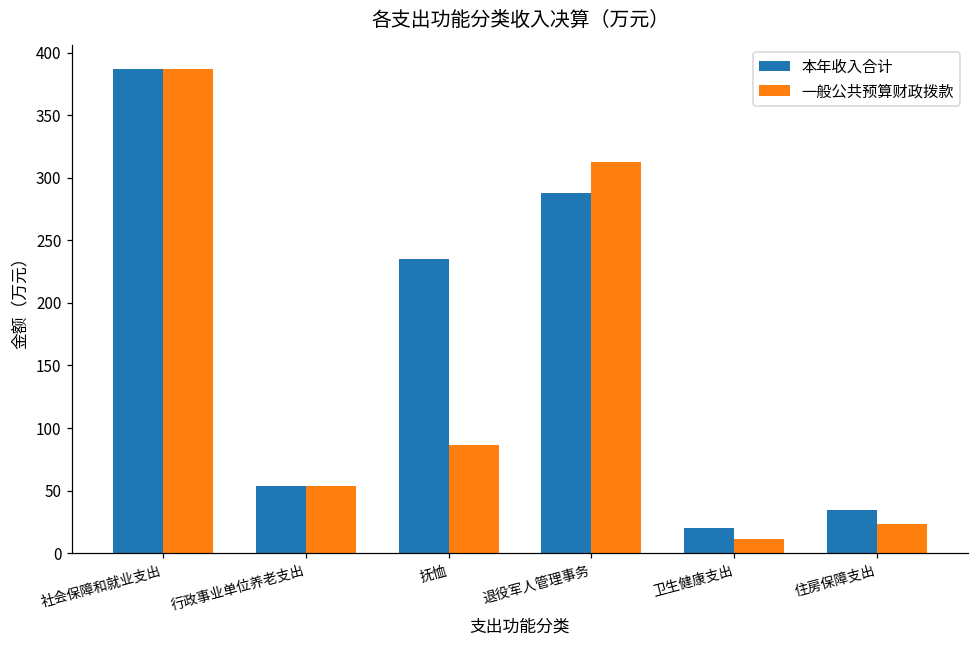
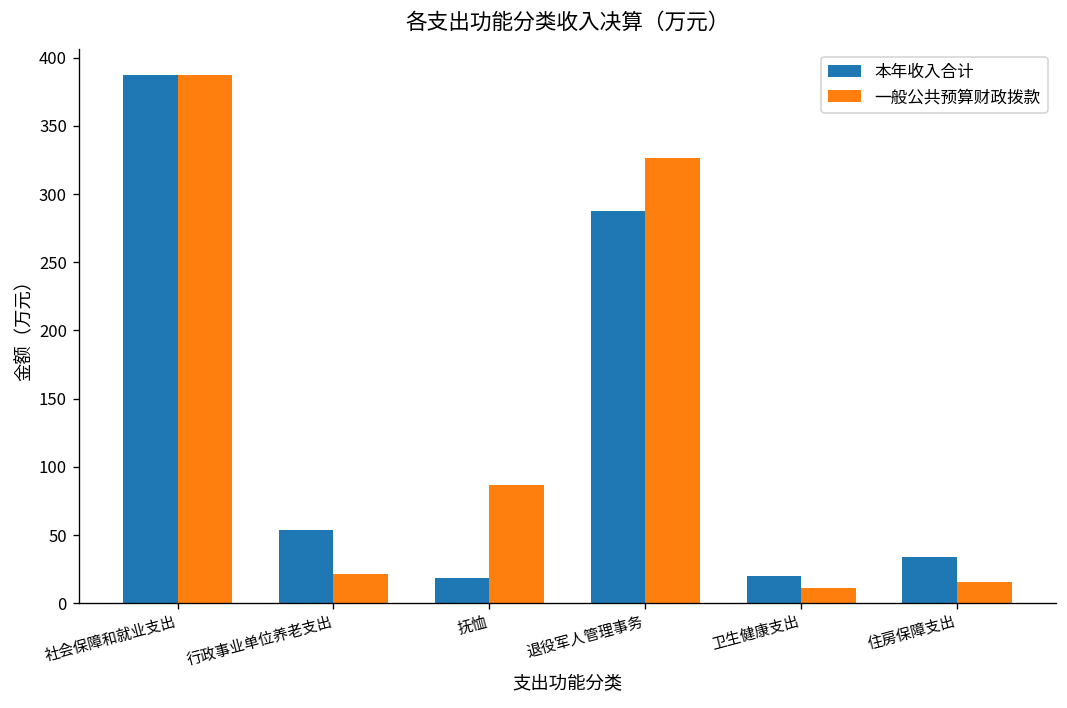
一般公共预算财政拨款, 行政事业单位养老支出: 54 -> 21
本年收入合计, 抚恤: 235 -> 19
一般公共预算财政拨款, 退役军人管理事务: 313 -> 327
一般公共预算财政拨款, 住房保障支出: 23 -> 16
